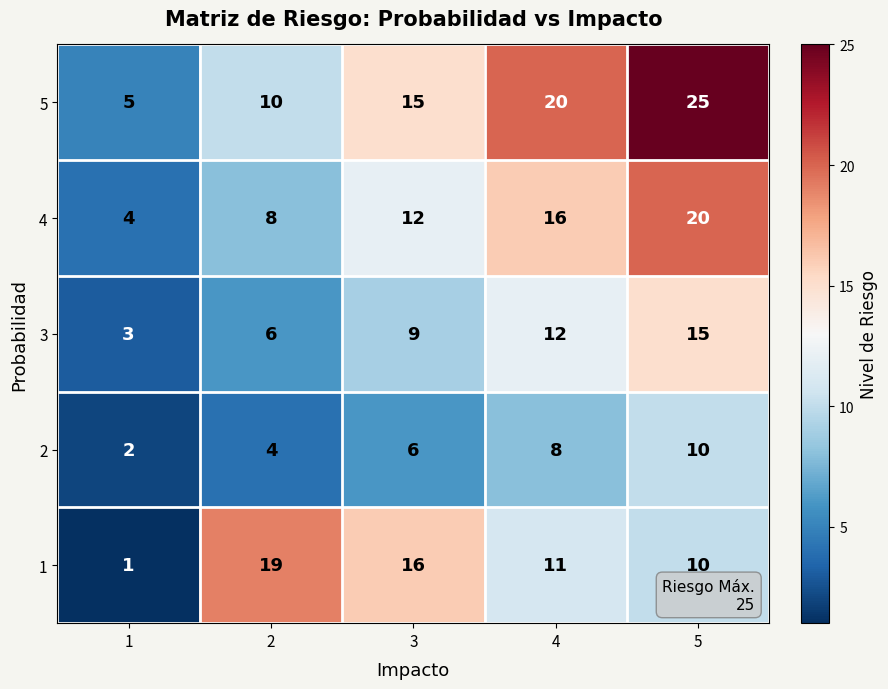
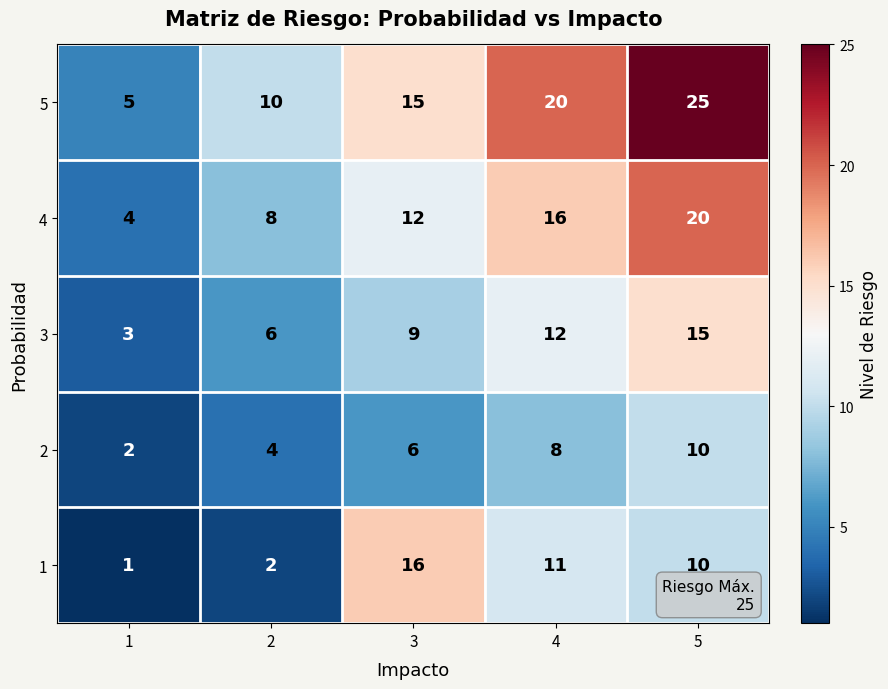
1, 2: 19 -> 2
